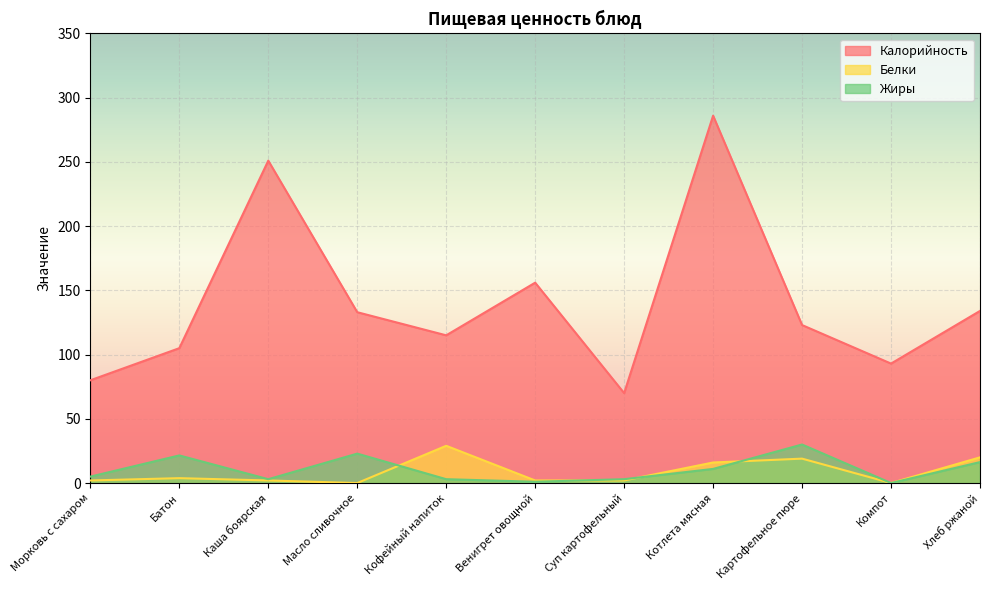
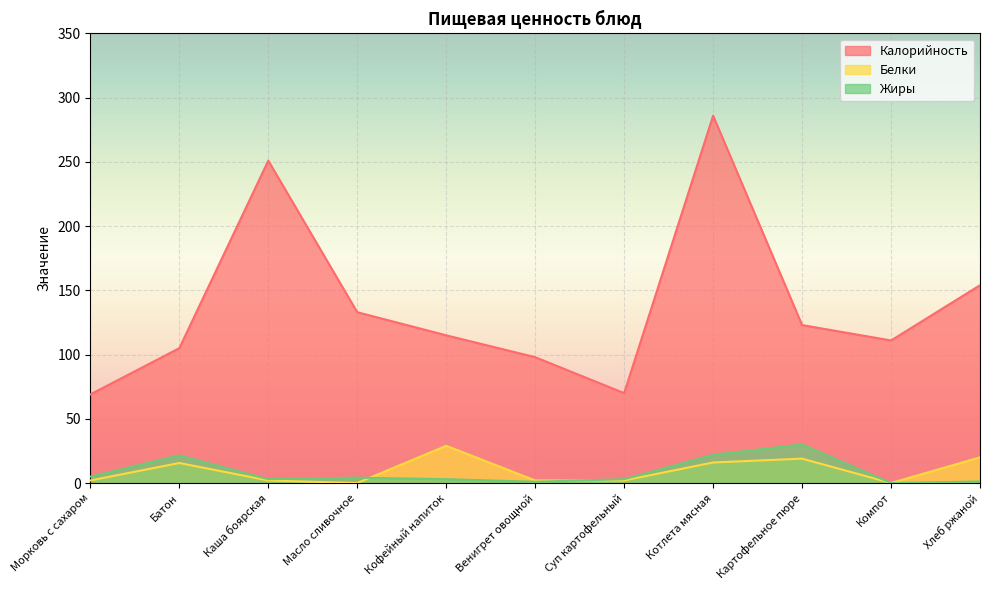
Калорийность, Морковь с сахаром: 80 -> 69
Белки, Батон: 4 -> 16
Жиры, Масло сливочное: 23 -> 4
Калорийность, Венигрет овощной: 156 -> 98
Жиры, Котлета мясная: 11 -> 22
Калорийность, Компот: 93 -> 111
Калорийность, Хлеб ржаной: 134 -> 154
Жиры, Хлеб ржаной: 16 -> 1
